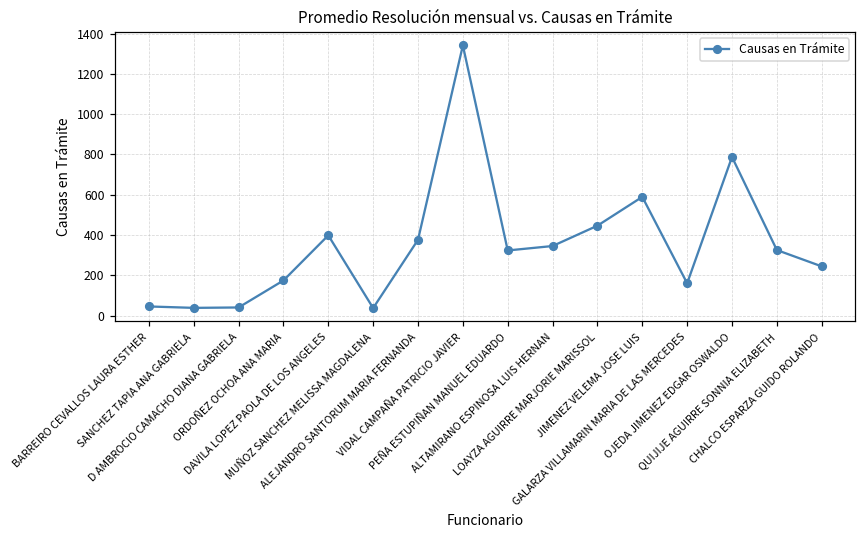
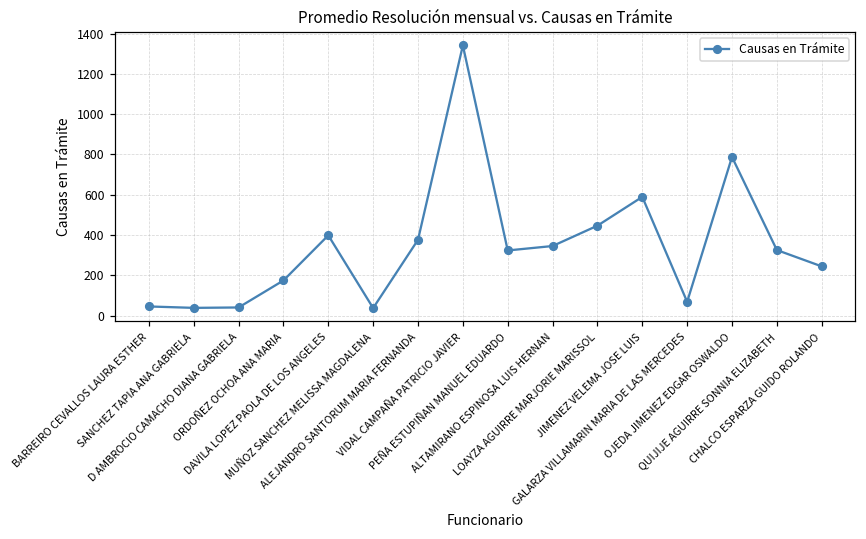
GALARZA VILLAMARIN MARIA DE LAS MERCEDES: 160 -> 70
